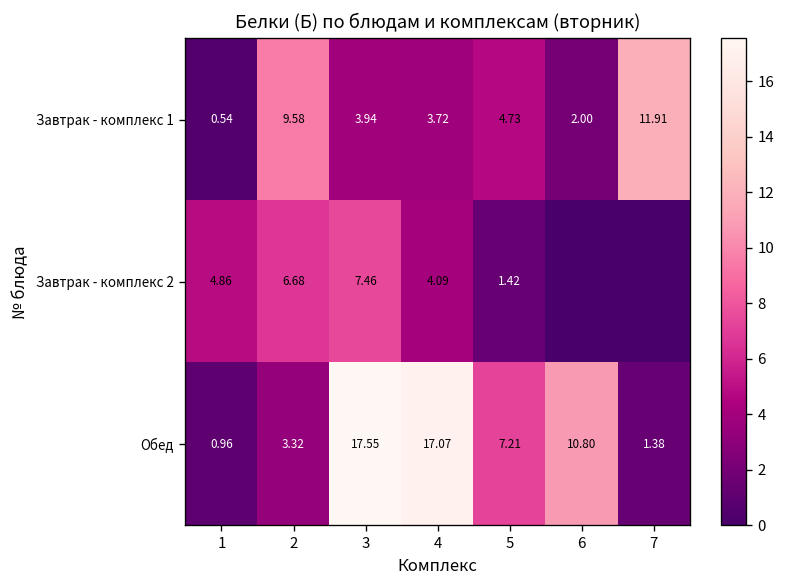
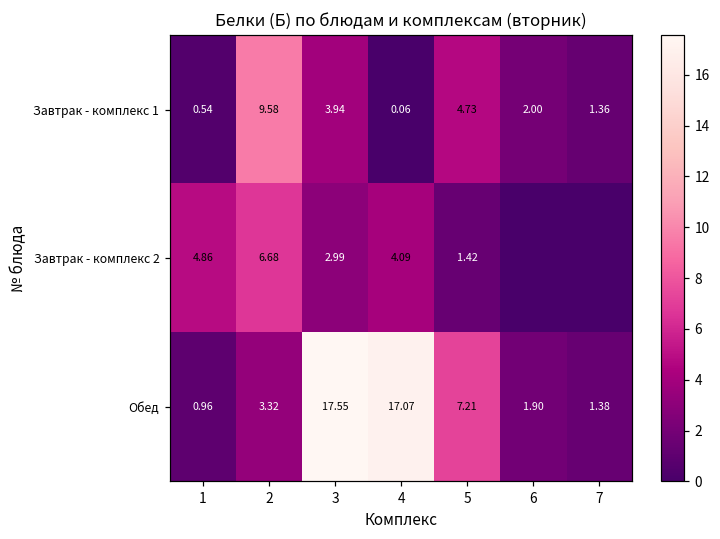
Завтрак - комплекс 1, 4: 3.72 -> 0.06
Завтрак - комплекс 1, 7: 11.91 -> 1.36
Завтрак - комплекс 2, 3: 7.46 -> 2.99
Обед, 6: 10.80 -> 1.90
